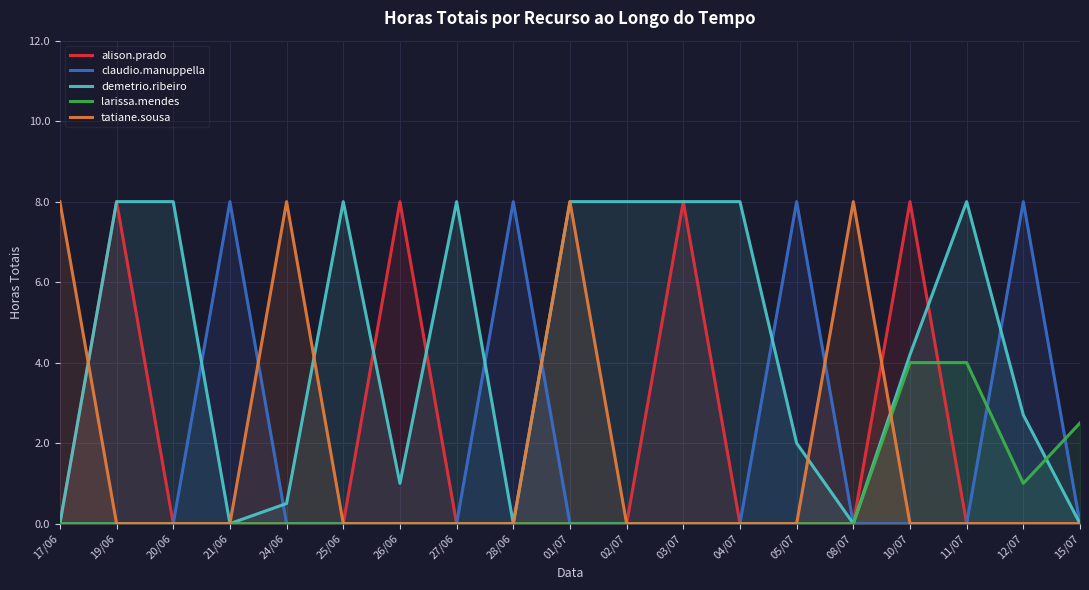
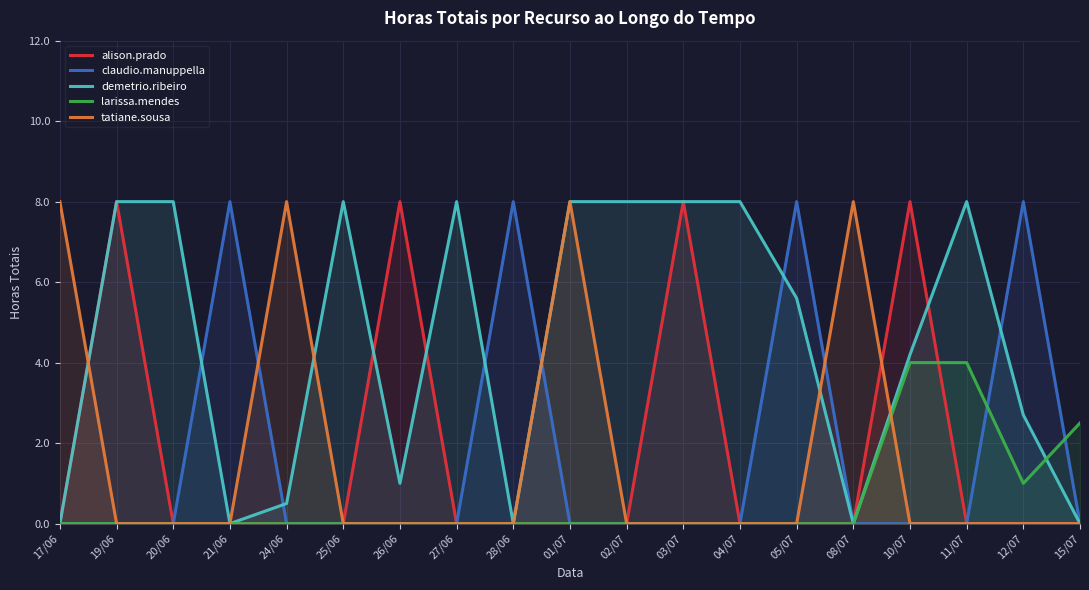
demetrio.ribeiro, 05/07: 2.0 -> 5.6
